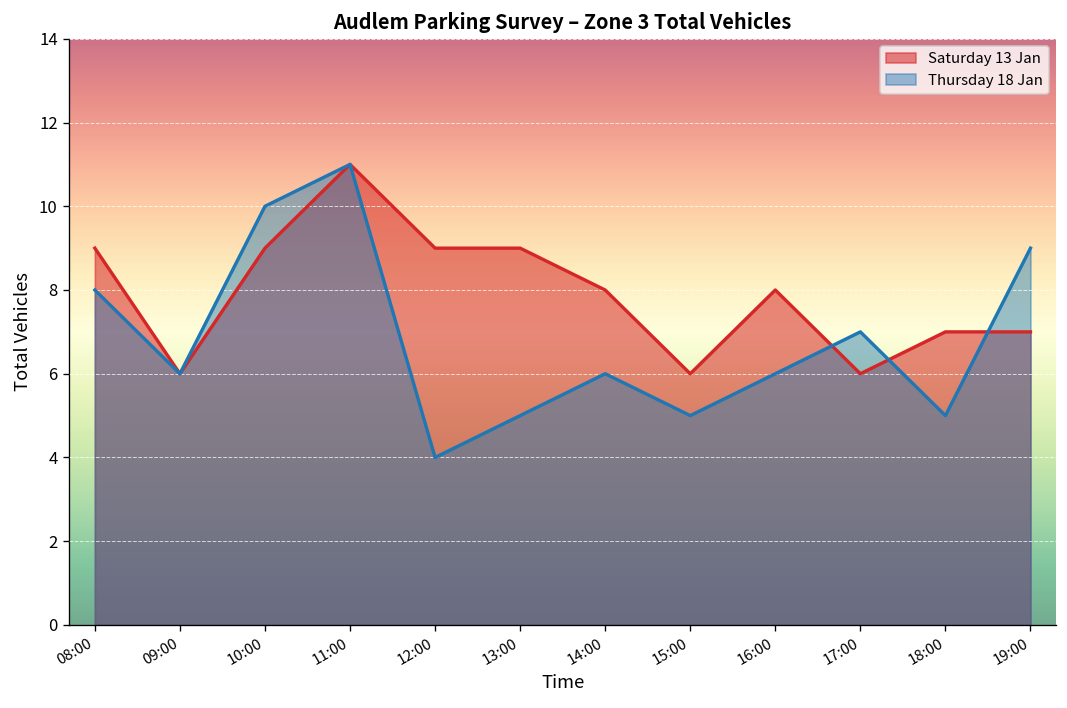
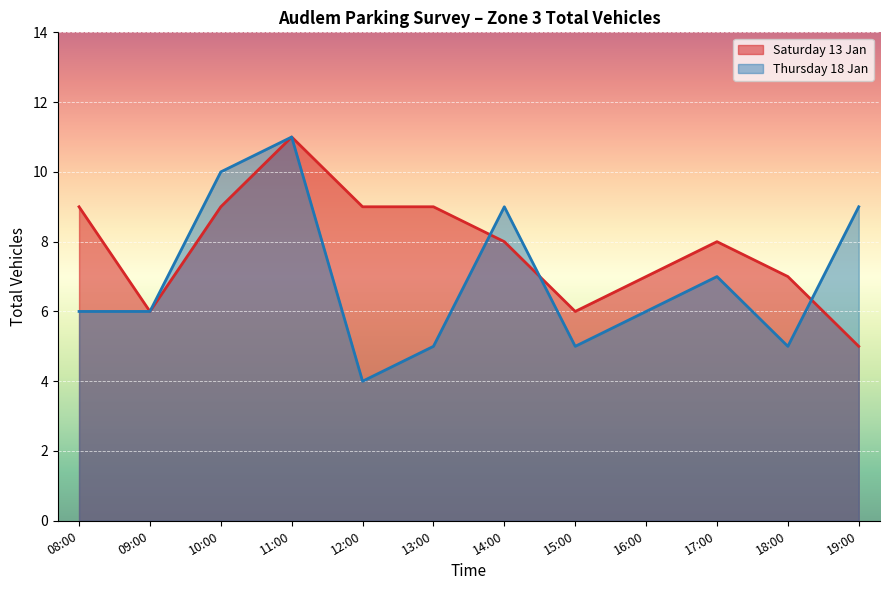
Thursday 18 Jan, 08:00: 8 -> 6
Thursday 18 Jan, 14:00: 6 -> 9
Saturday 13 Jan, 16:00: 8 -> 7
Saturday 13 Jan, 17:00: 6 -> 8
Saturday 13 Jan, 19:00: 7 -> 5
